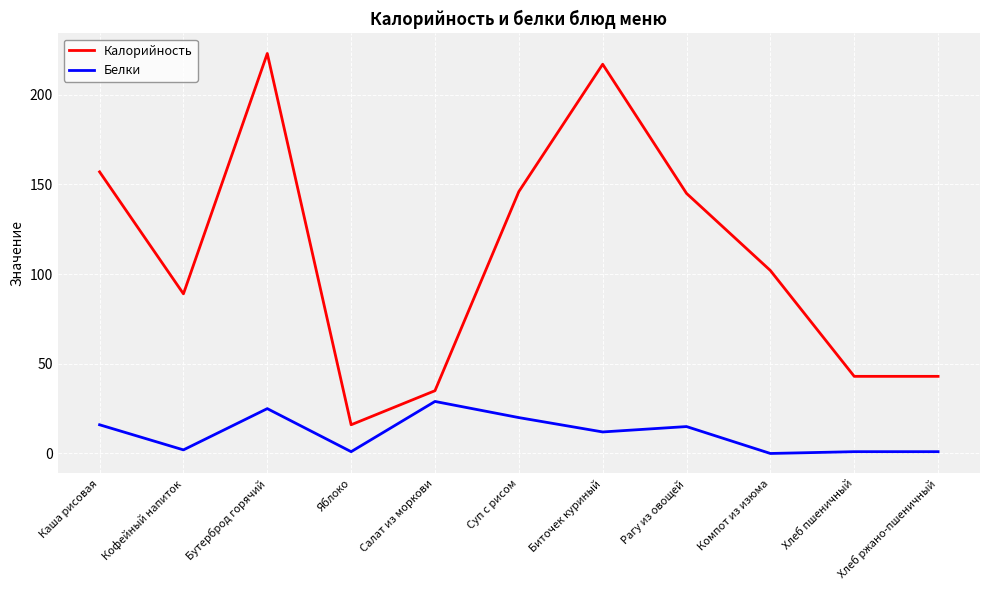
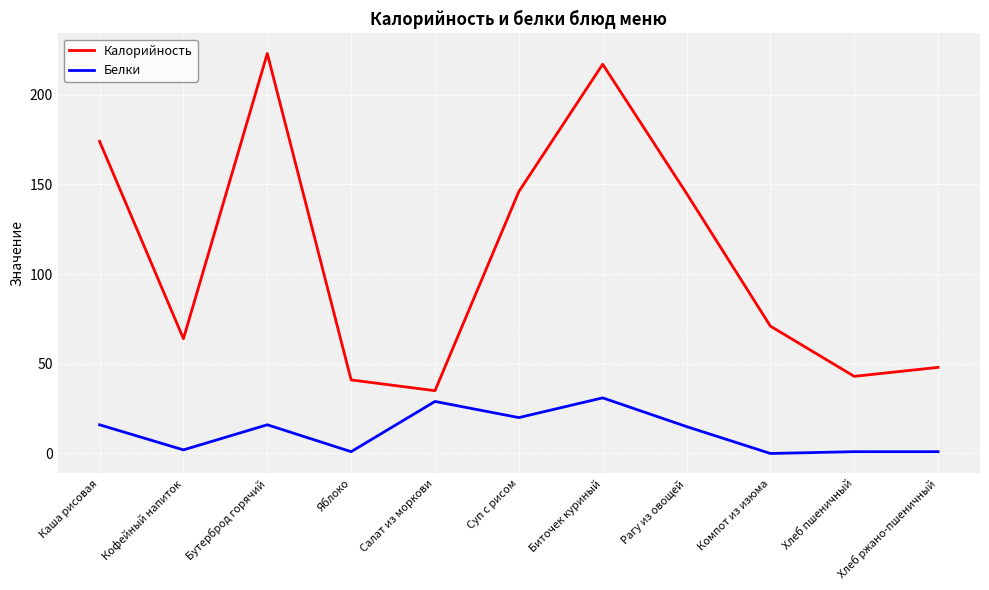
Калорийность, Каша рисовая: 157 -> 174
Калорийность, Кофейный напиток: 89 -> 64
Белки, Бутерброд горячий: 25 -> 16
Калорийность, Яблоко: 16 -> 41
Белки, Биточек куриный: 12 -> 31
Калорийность, Компот из изюма: 102 -> 71
Калорийность, Хлеб ржано-пшеничный: 43 -> 48
